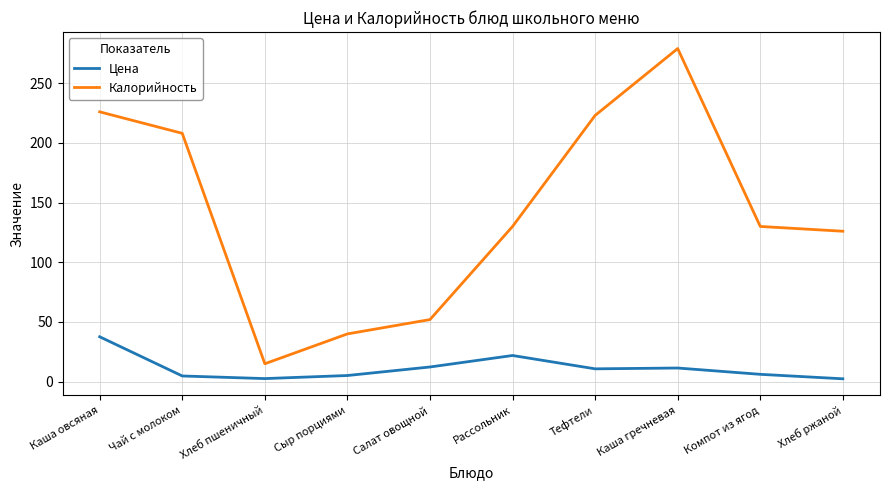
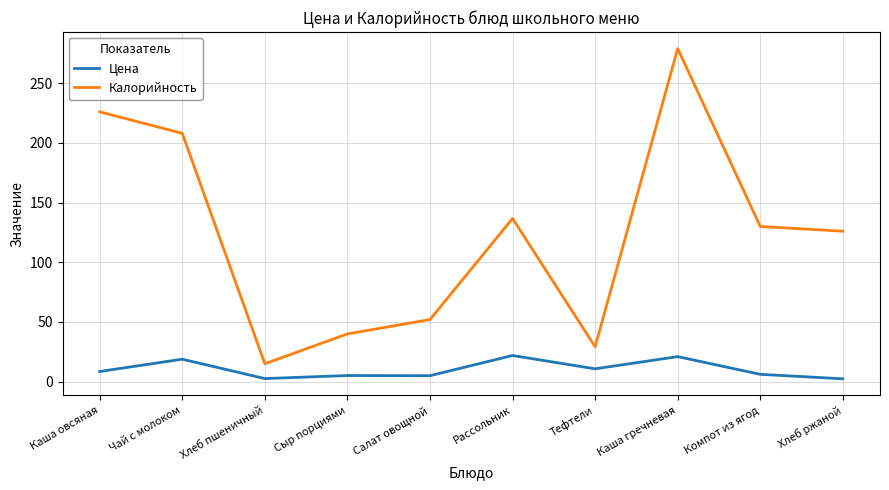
Цена, Каша овсяная: 38 -> 9
Цена, Чай с молоком: 5 -> 19
Цена, Салат овощной: 12 -> 5
Калорийность, Рассольник: 130 -> 137
Калорийность, Тефтели: 223 -> 29
Цена, Каша гречневая: 11 -> 21
